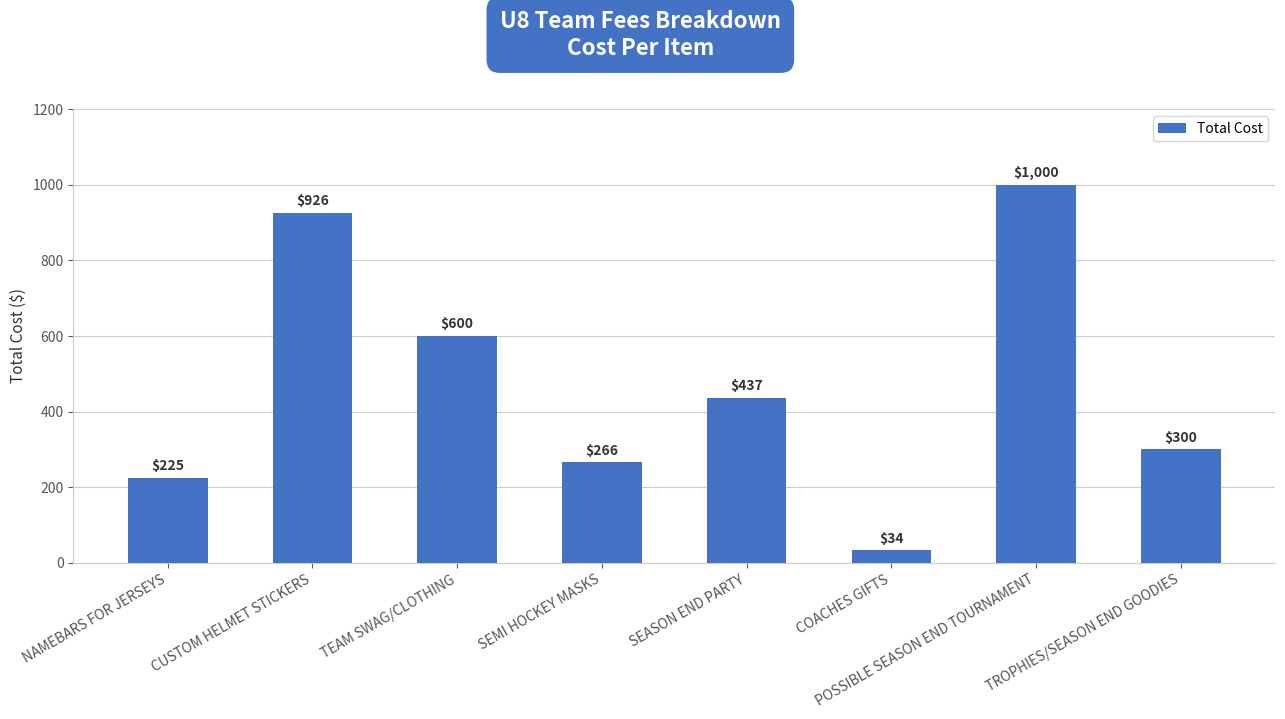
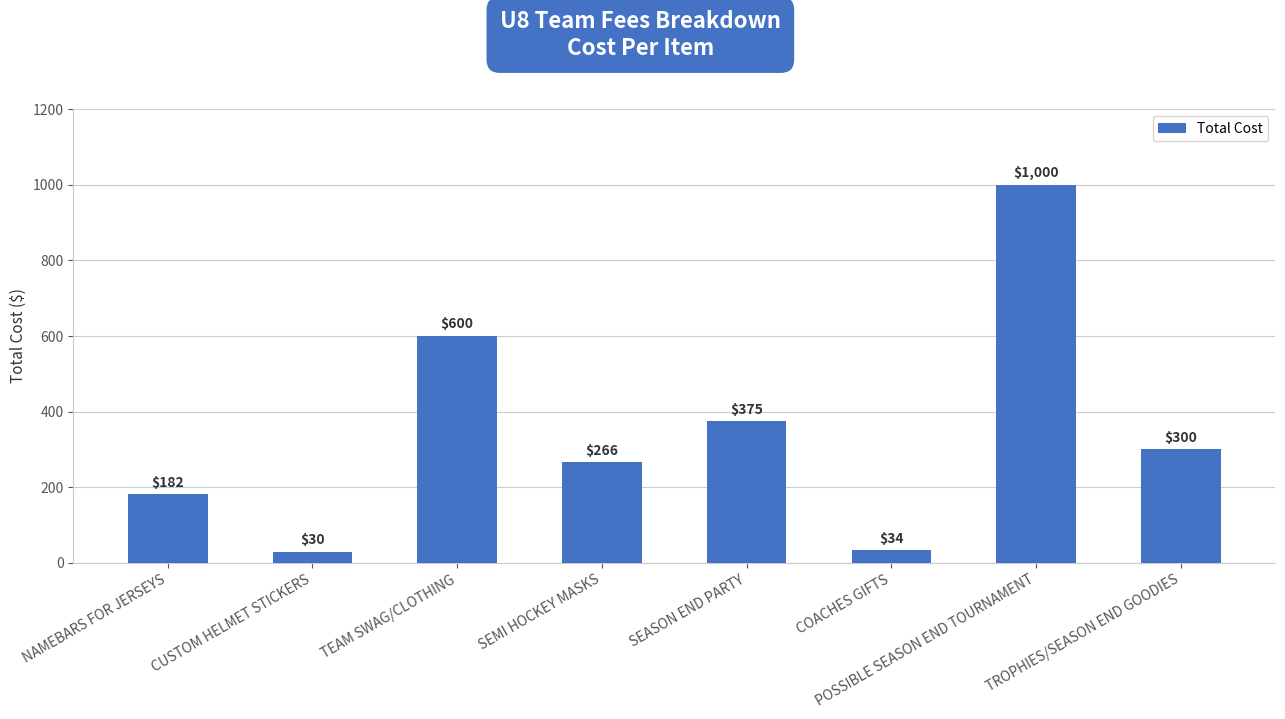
NAMEBARS FOR JERSEYS: $225 -> $182
CUSTOM HELMET STICKERS: $926 -> $30
SEASON END PARTY: $437 -> $375
